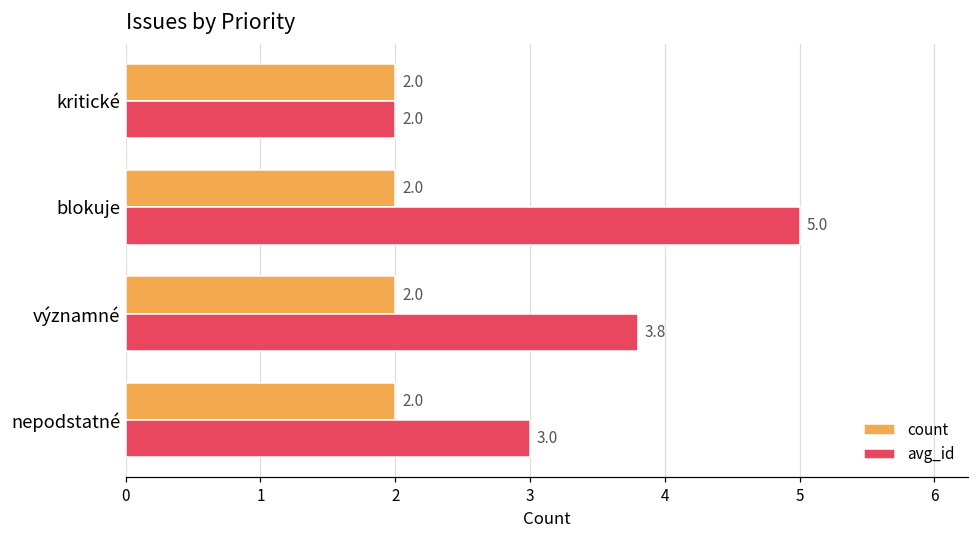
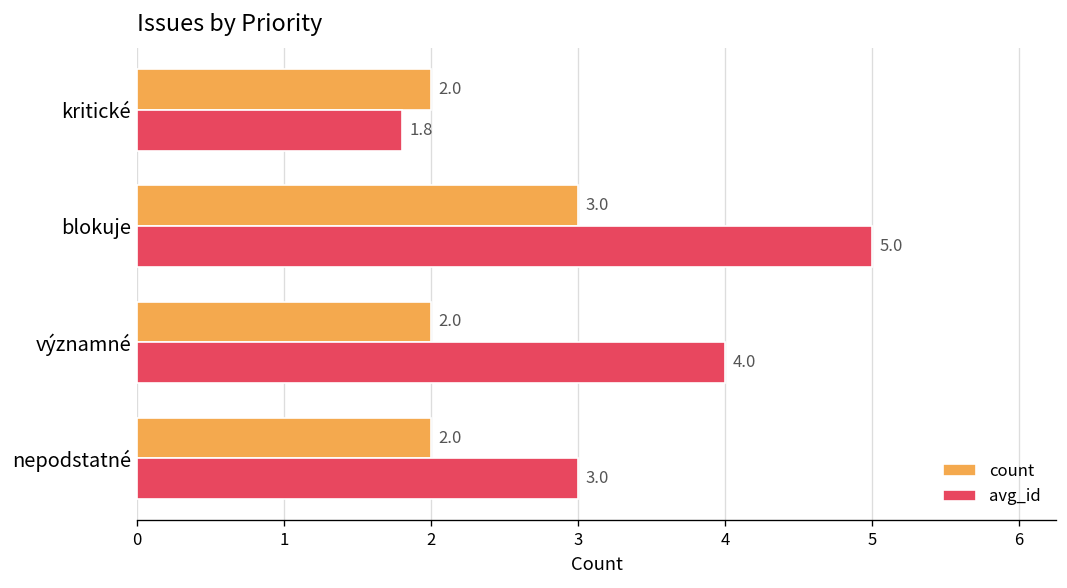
avg_id, kritické: 2.0 -> 1.8
count, blokuje: 2.0 -> 3.0
avg_id, významné: 3.8 -> 4.0
